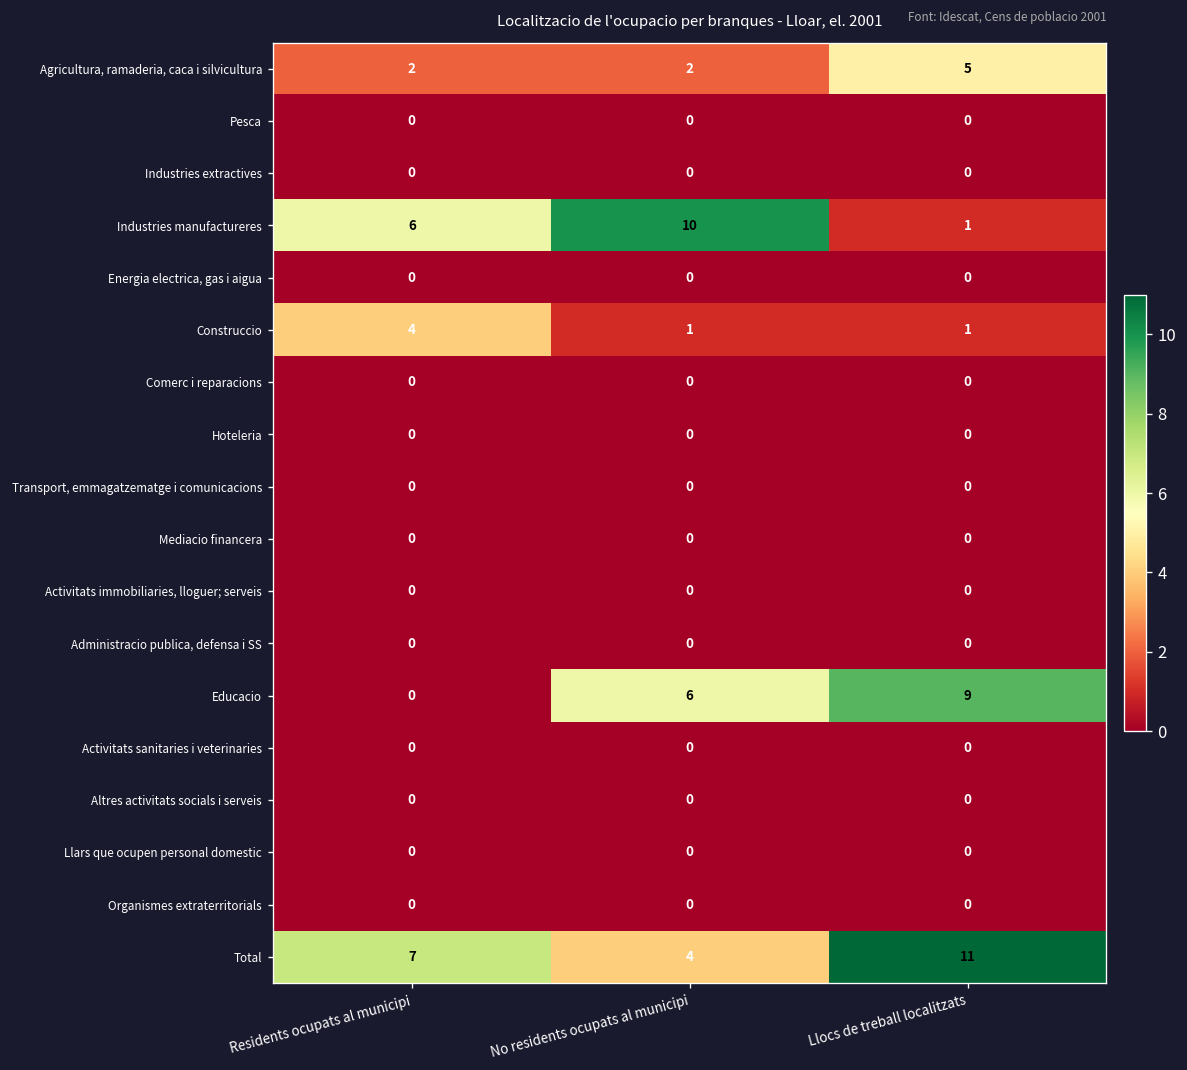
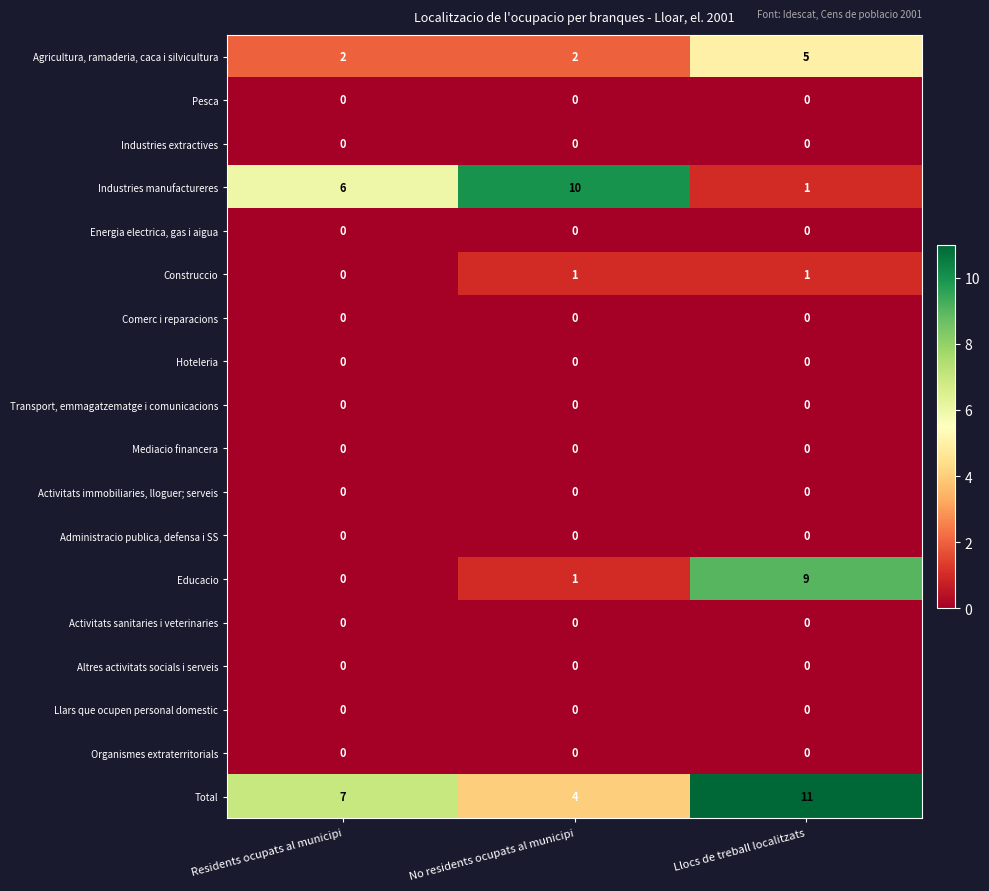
Construccio, Residents ocupats al municipi: 4 -> 0
Educacio, No residents ocupats al municipi: 6 -> 1
